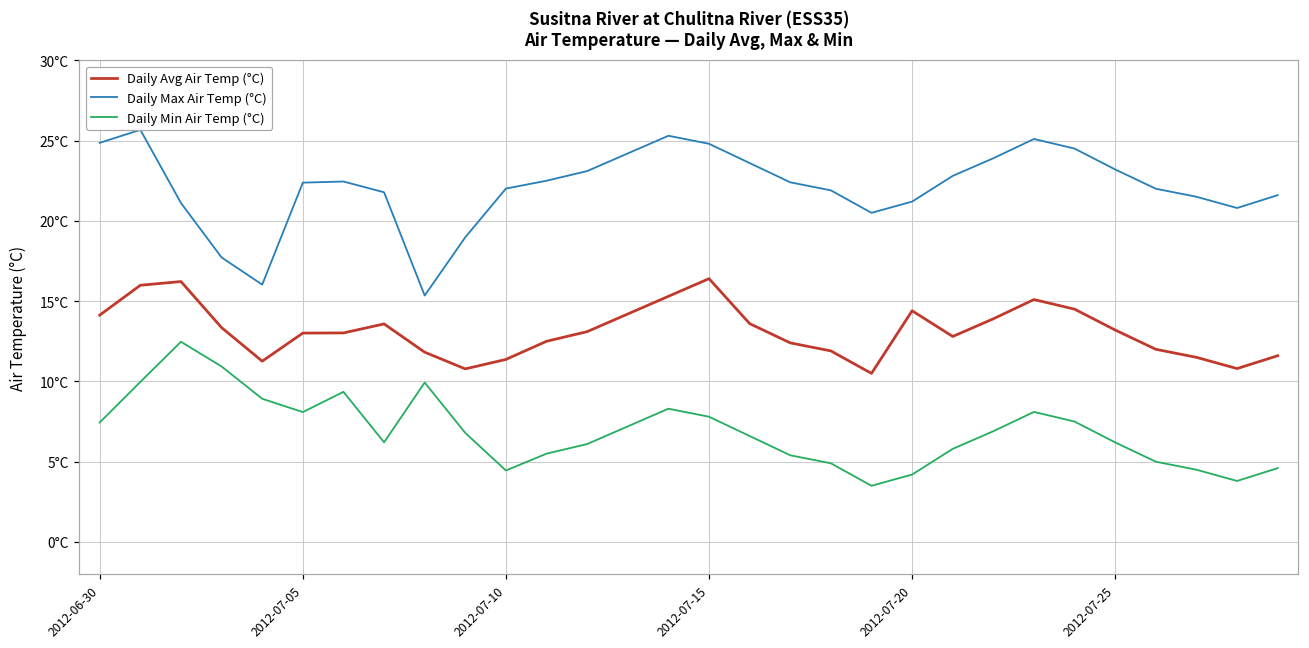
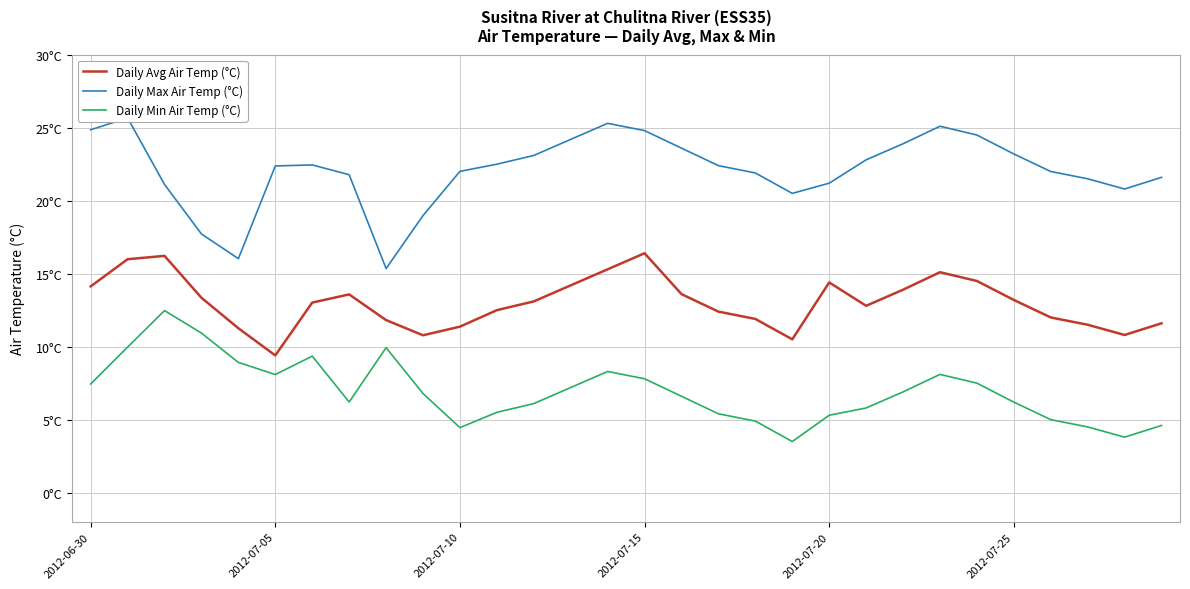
Daily Avg Air Temp (°C), 2012-07-05: 13.0°C -> 9.4°C
Daily Min Air Temp (°C), 2012-07-20: 4.2°C -> 5.3°C
